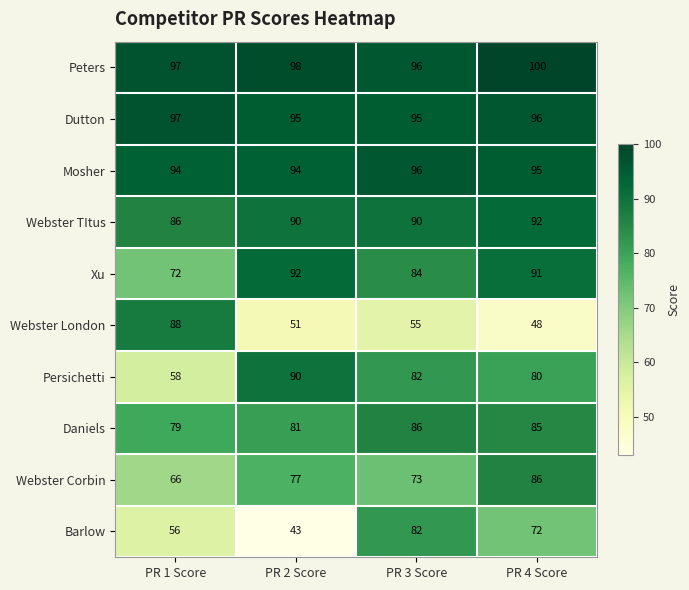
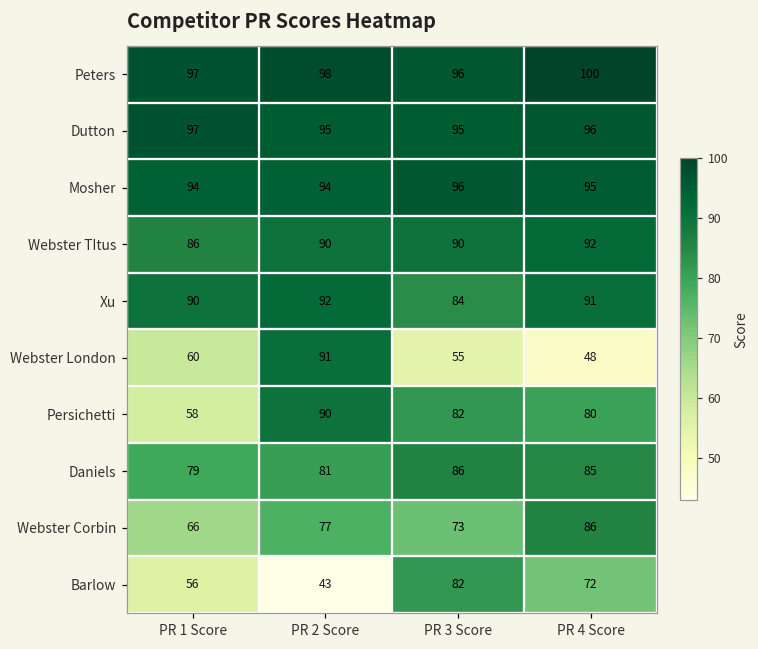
Xu, PR 1 Score: 72 -> 90
Webster London, PR 1 Score: 88 -> 60
Webster London, PR 2 Score: 51 -> 91
